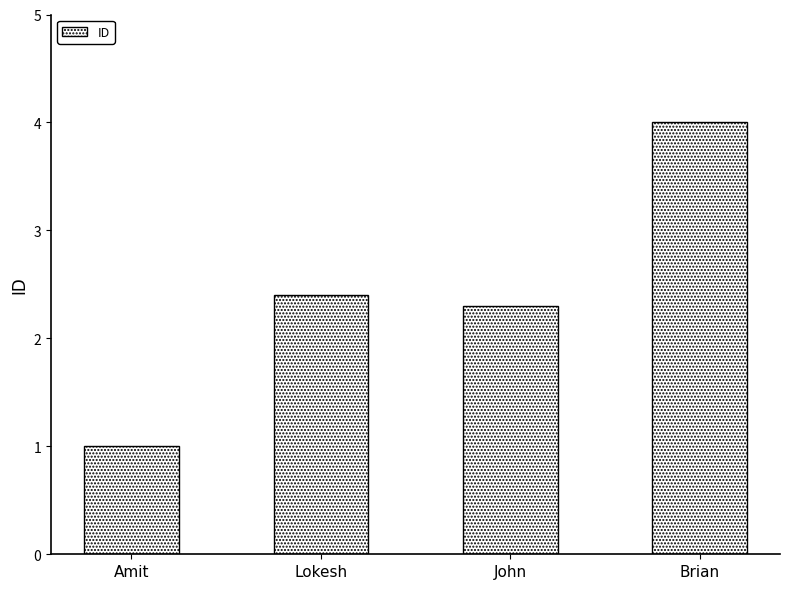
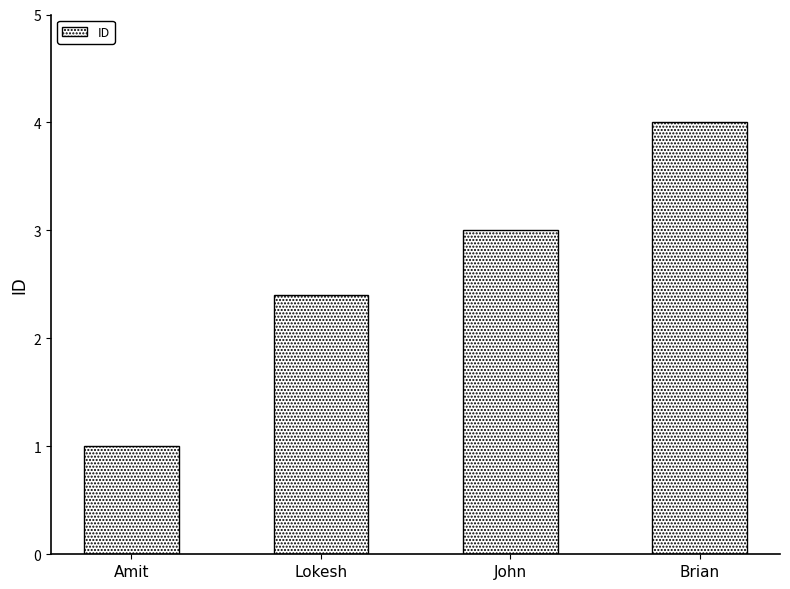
John: 2.3 -> 3.0
